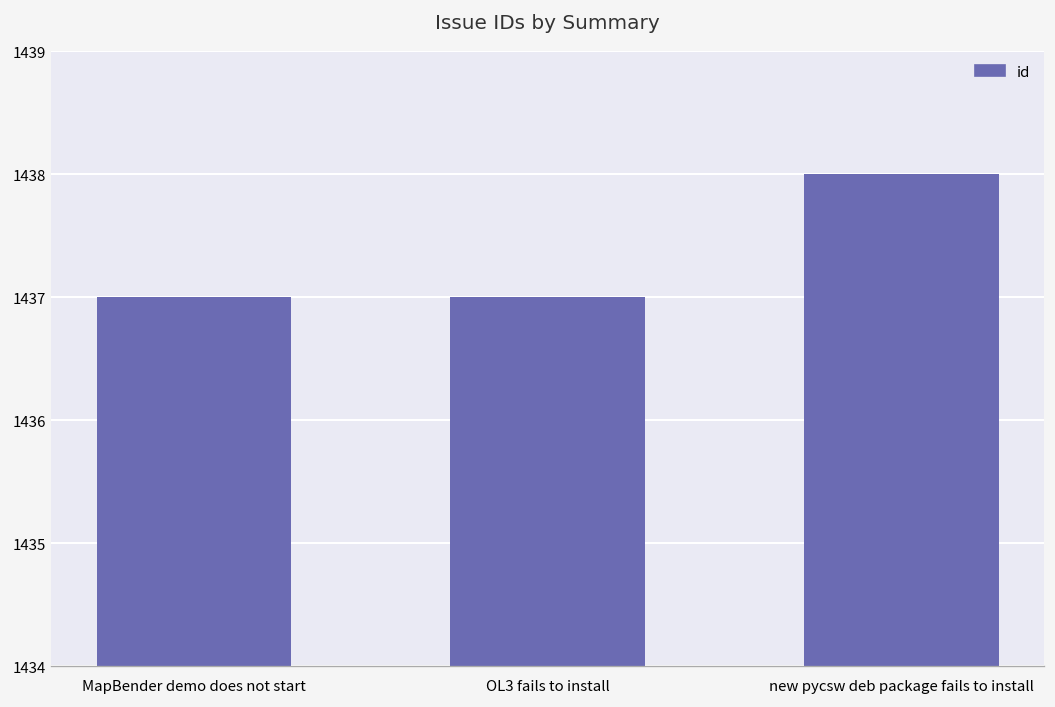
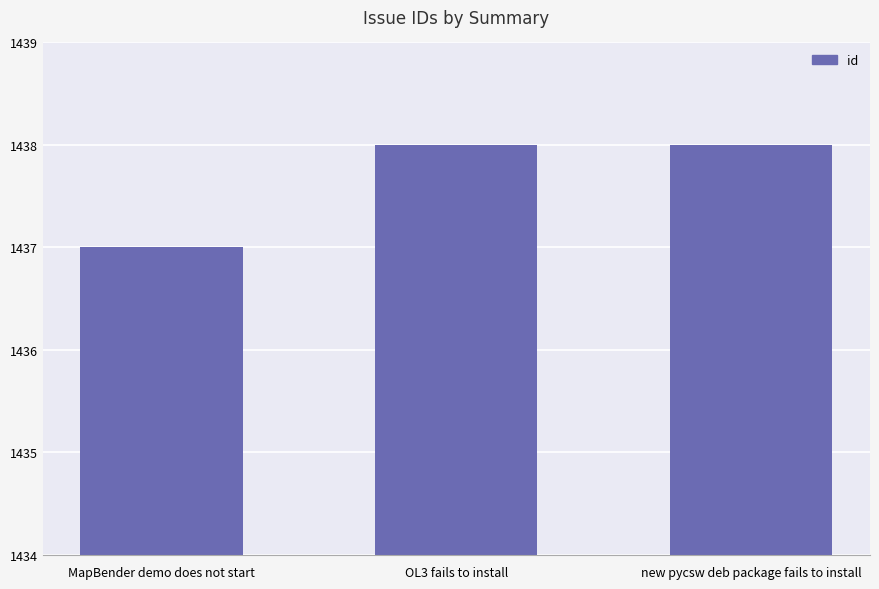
OL3 fails to install: 1437 -> 1438
